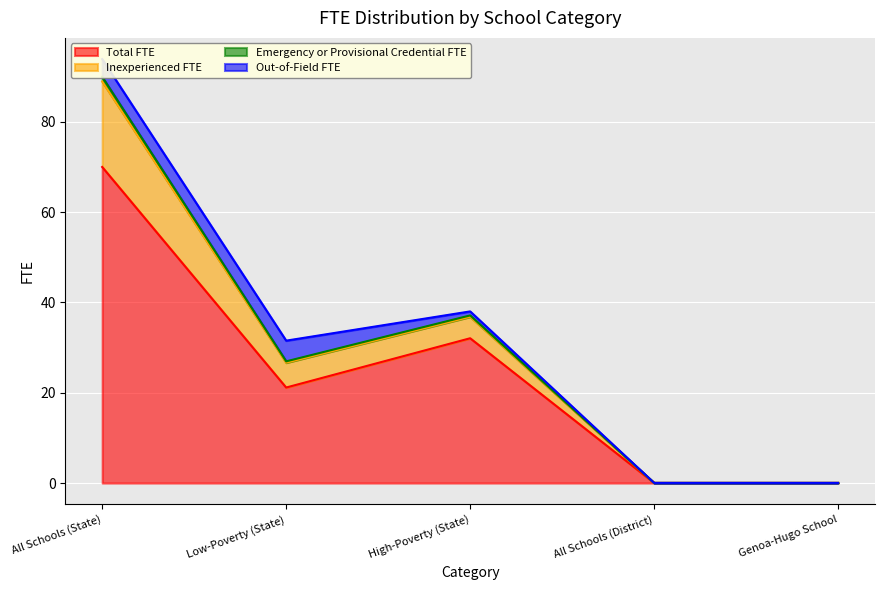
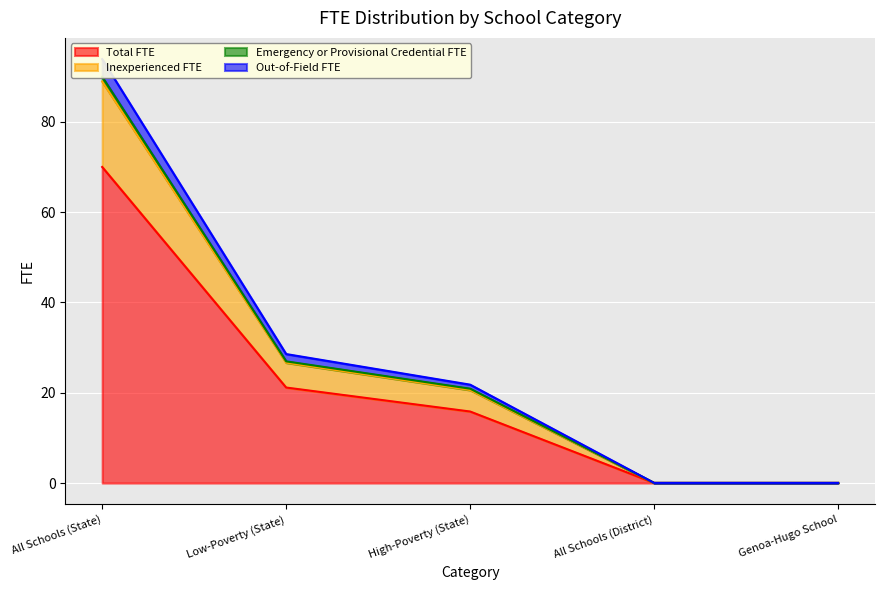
Out-of-Field FTE, Low-Poverty (State): 5 -> 2
Total FTE, High-Poverty (State): 32 -> 16
